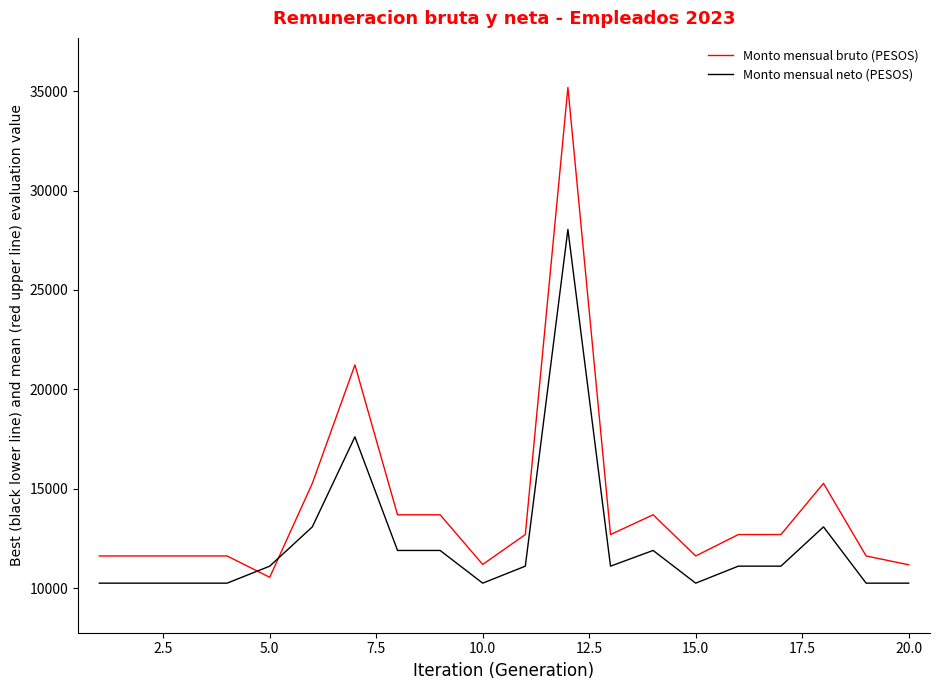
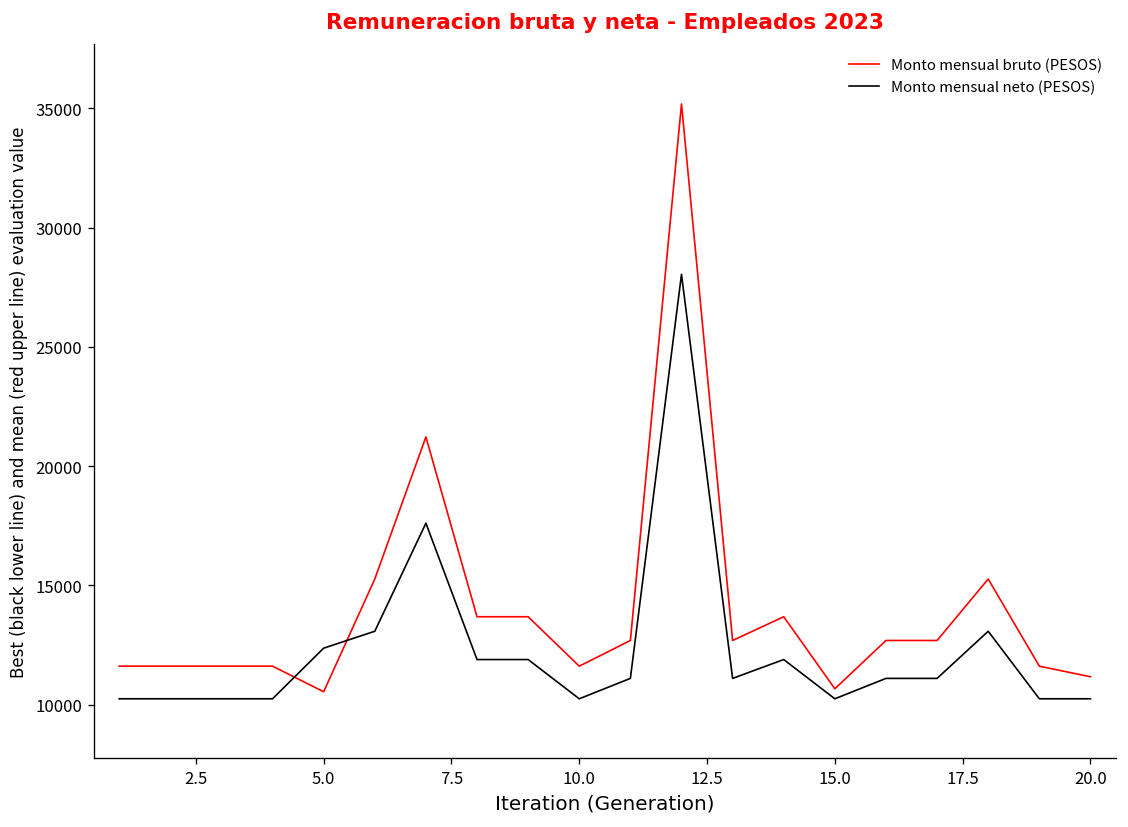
Monto mensual neto (PESOS), 5.0: 11100 -> 12400
Monto mensual bruto (PESOS), 10.0: 11200 -> 11600
Monto mensual bruto (PESOS), 15.0: 11600 -> 10700
